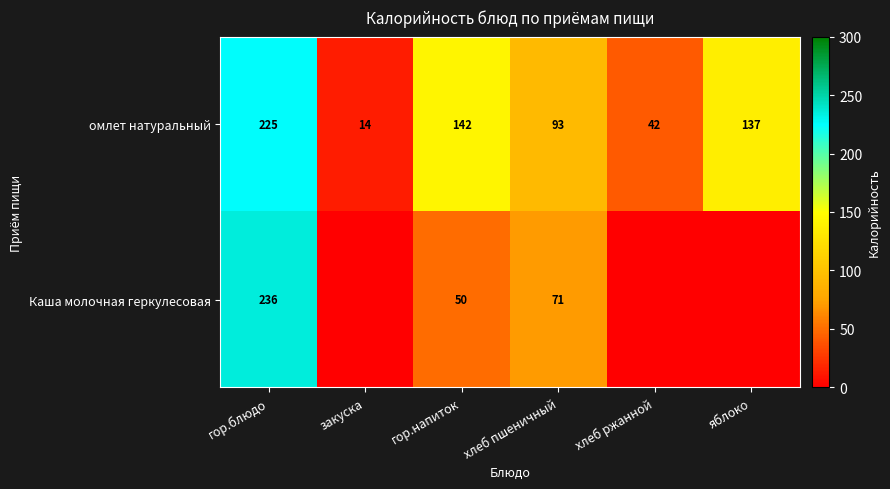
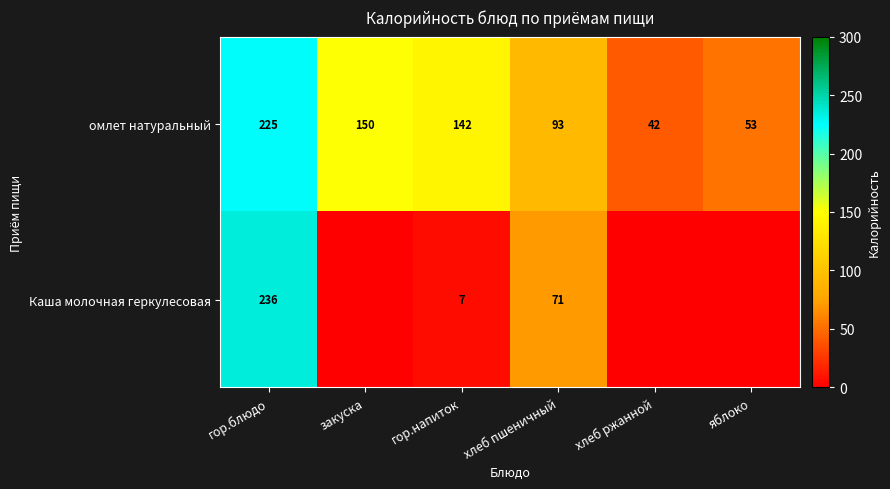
омлет натуральный, закуска: 14 -> 150
омлет натуральный, яблоко: 137 -> 53
Каша молочная геркулесовая, гор.напиток: 50 -> 7
